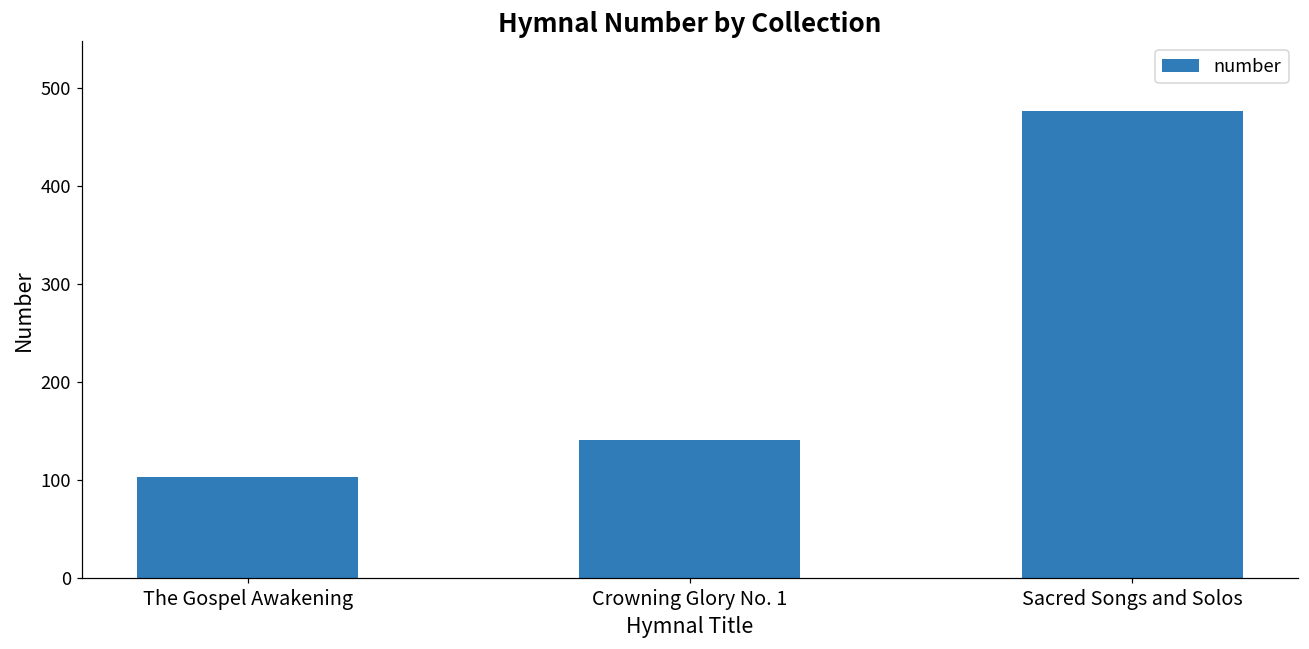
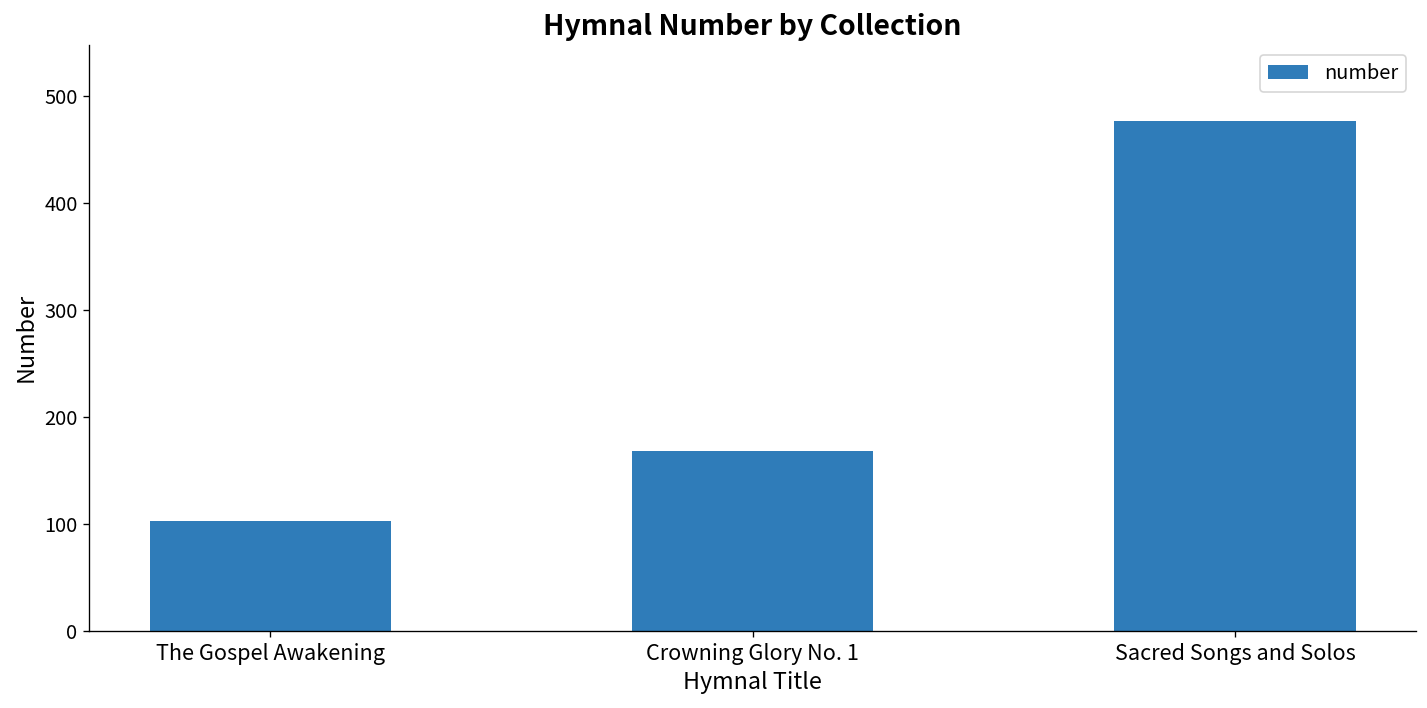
Crowning Glory No. 1: 140 -> 170
